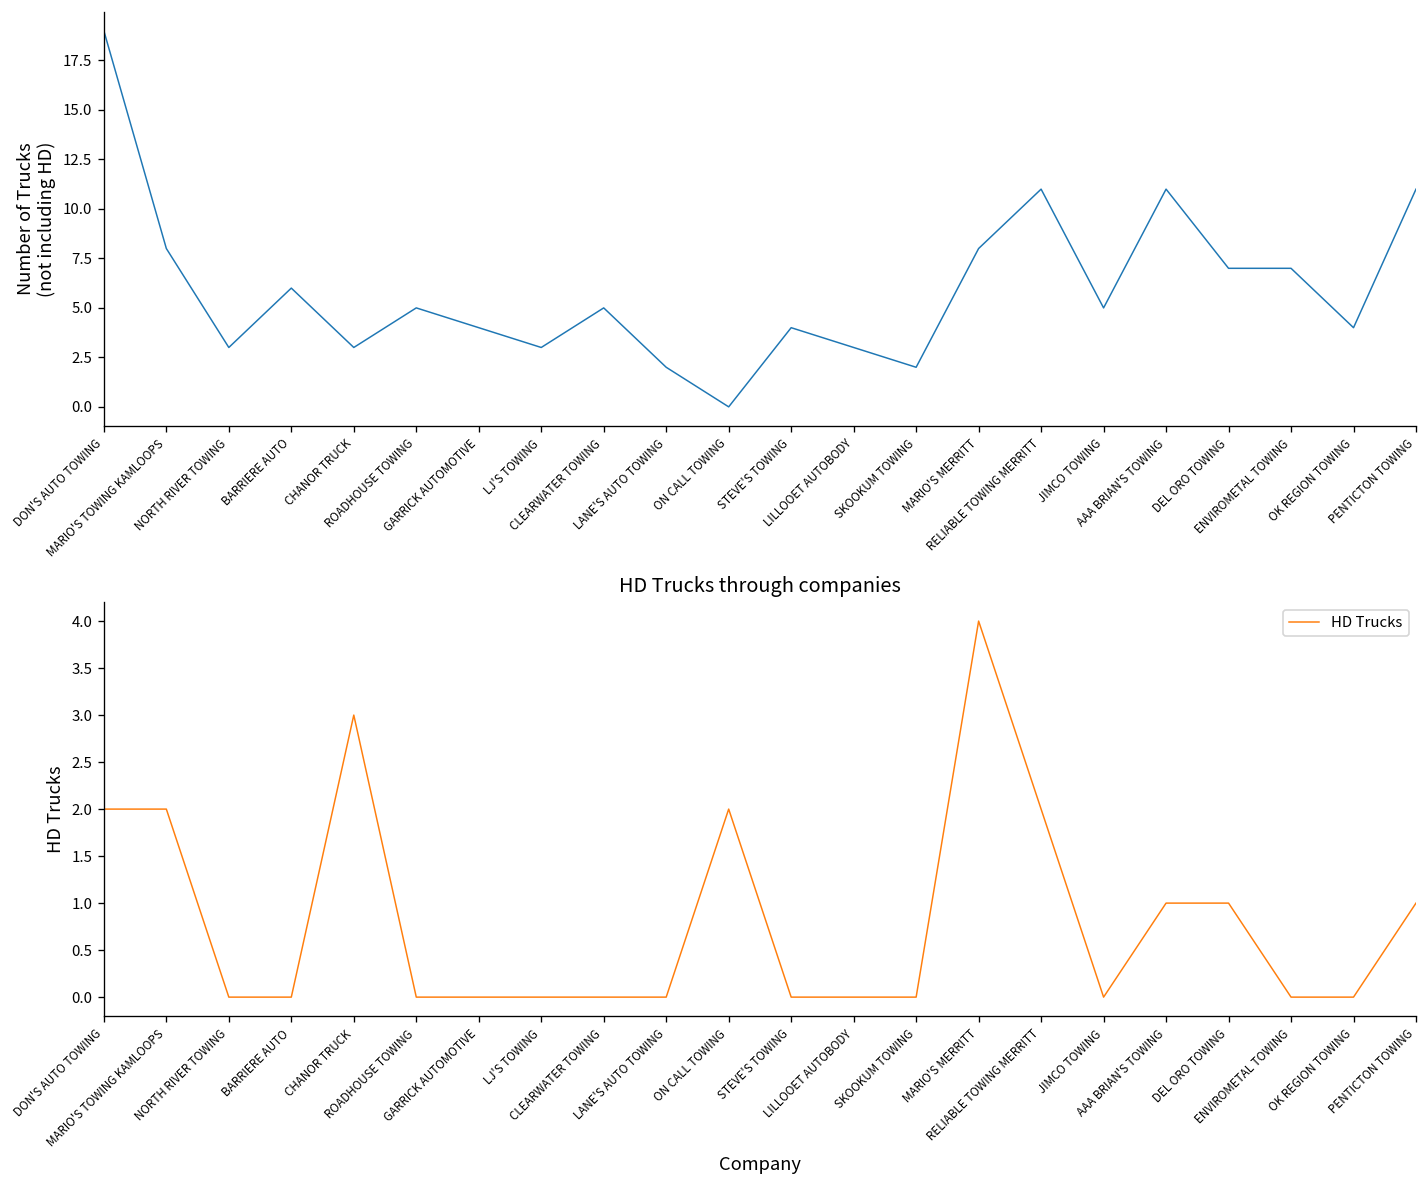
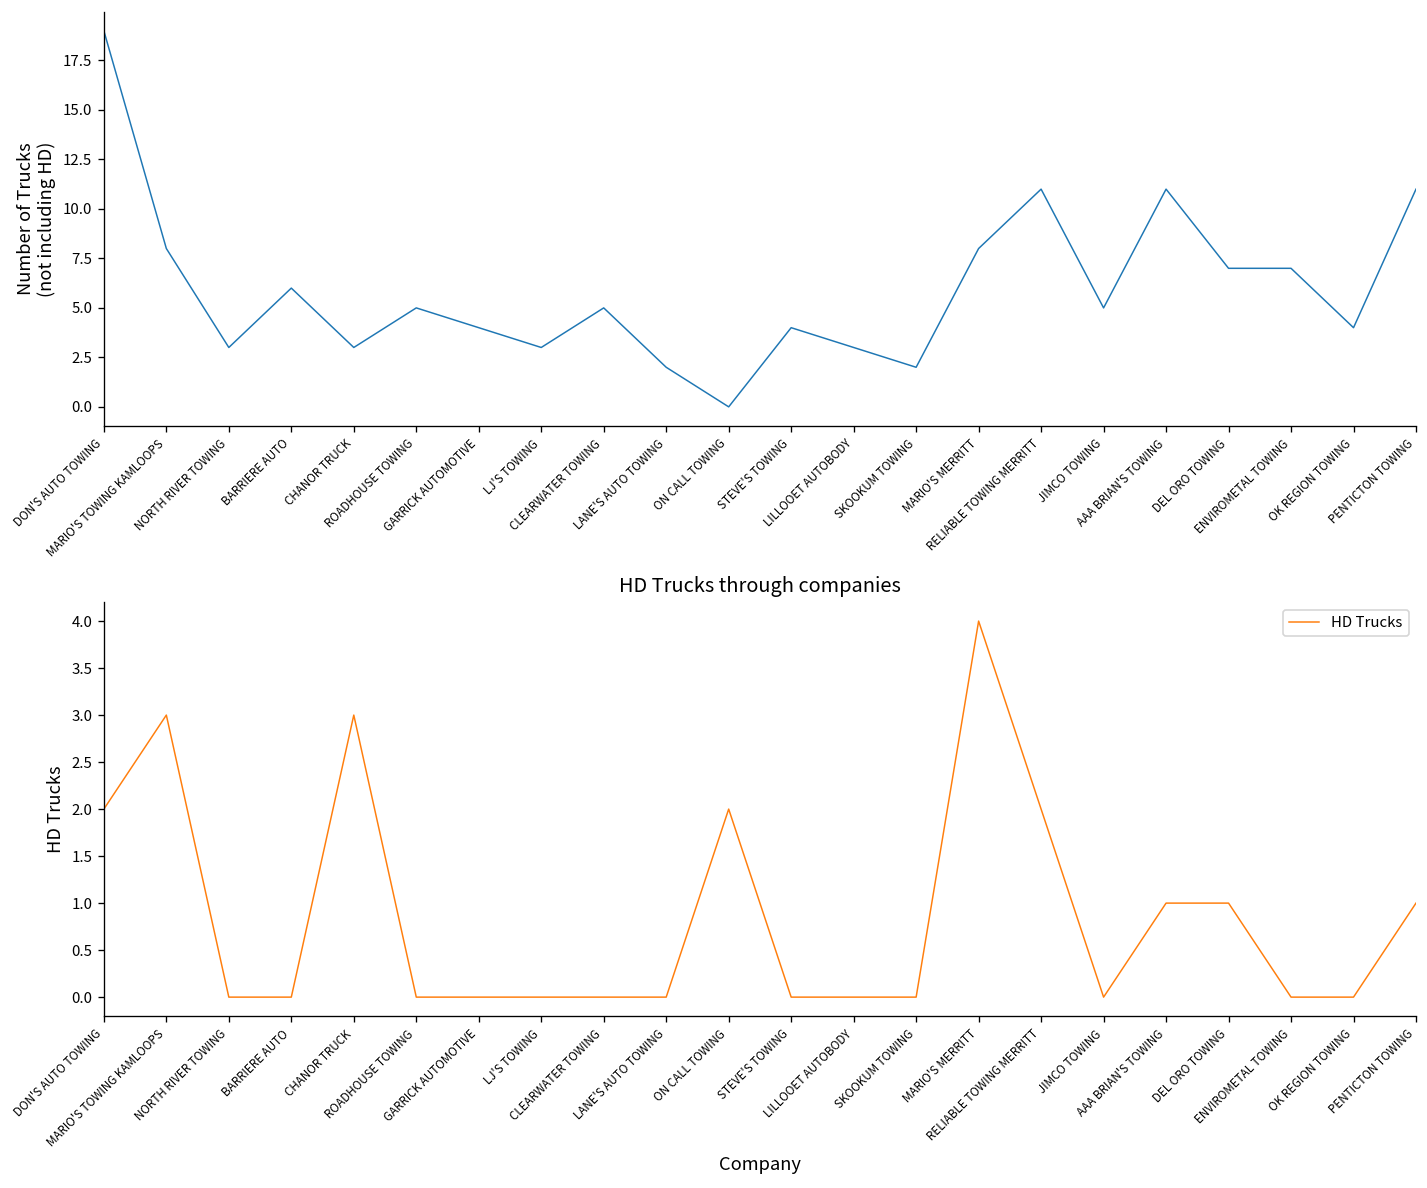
HD Trucks through companies, MARIO'S TOWING KAMLOOPS: 2 -> 3
